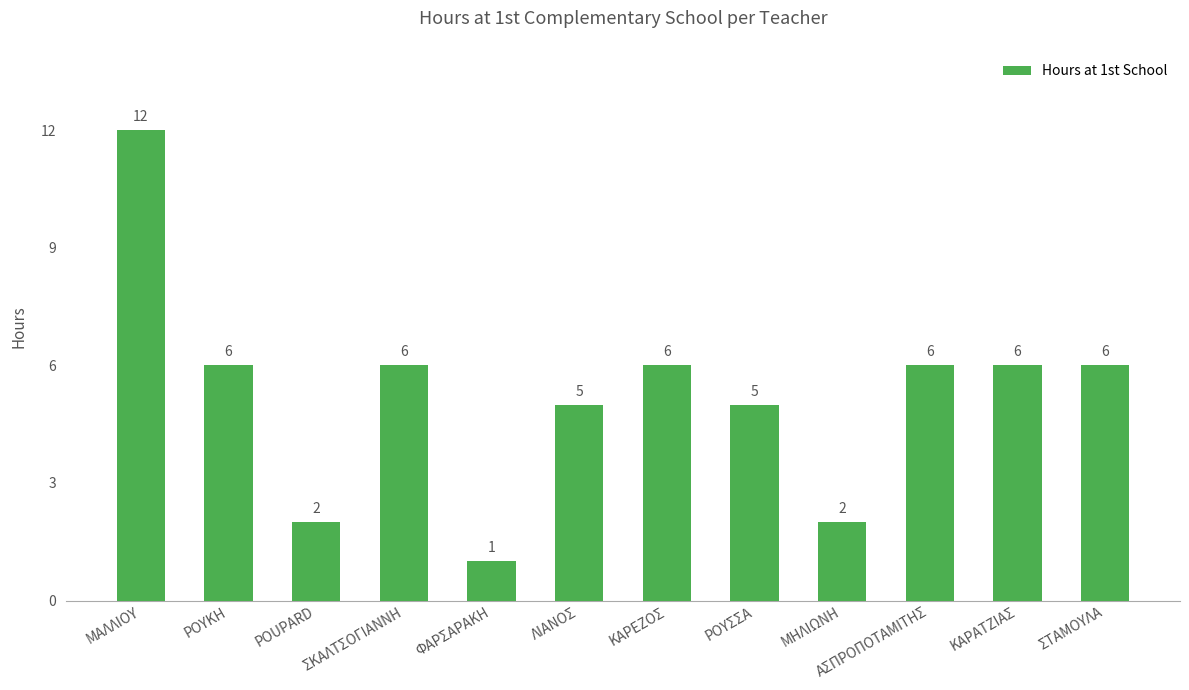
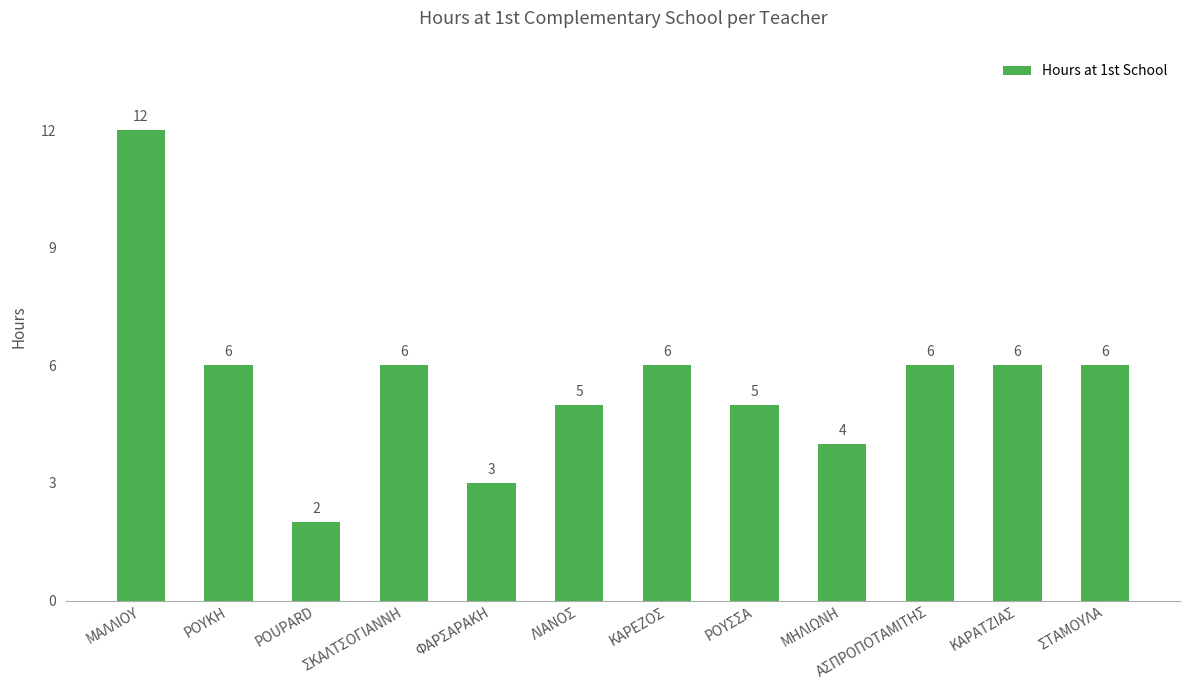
ΦΑΡΣΑΡΑΚΗ: 1 -> 3
ΜΗΛΙΩΝΗ: 2 -> 4
